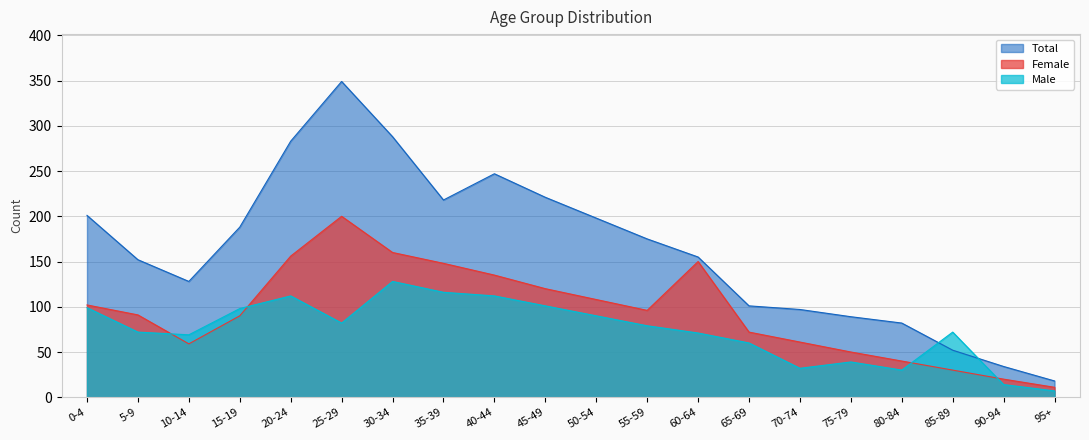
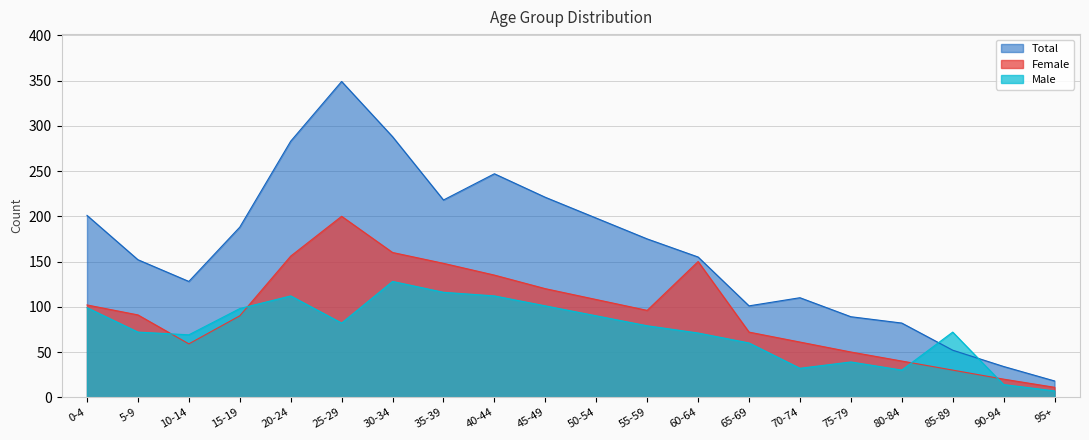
Total, 70-74: 100 -> 110
